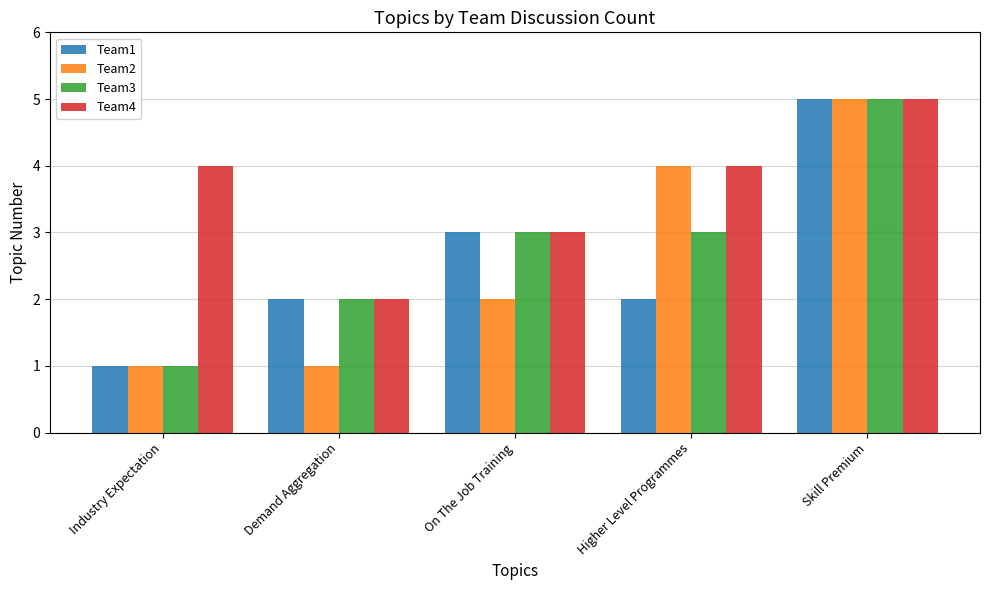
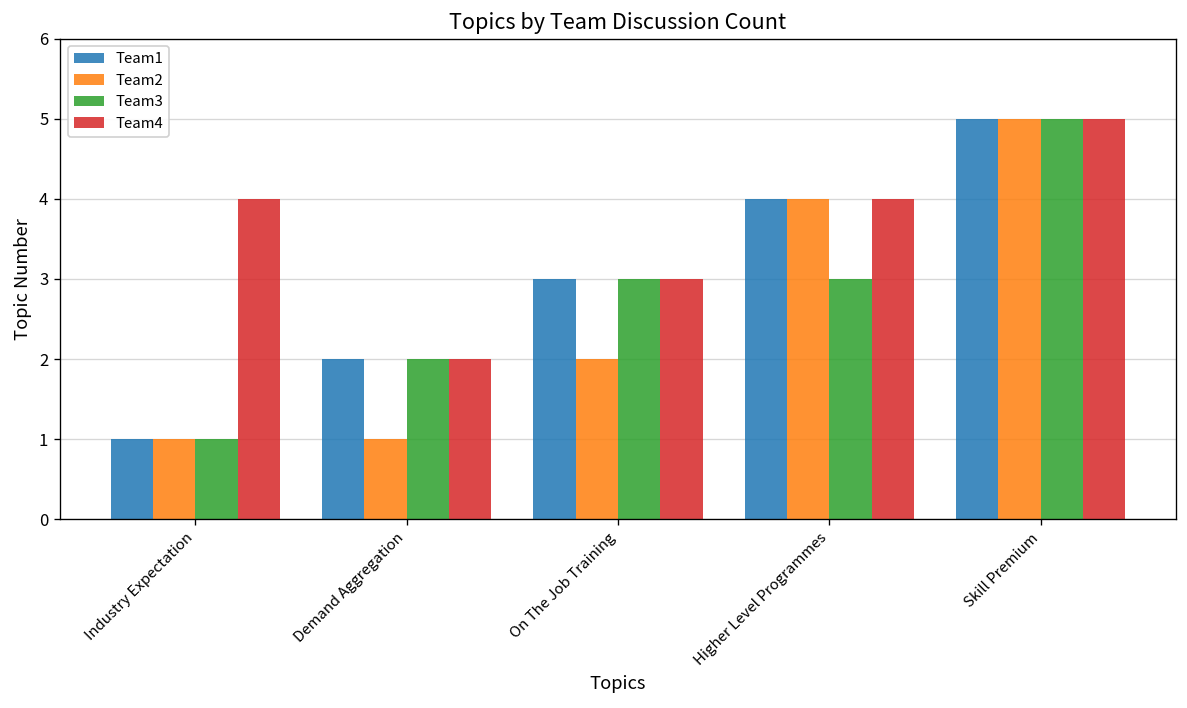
Team1, Higher Level Programmes: 2 -> 4
